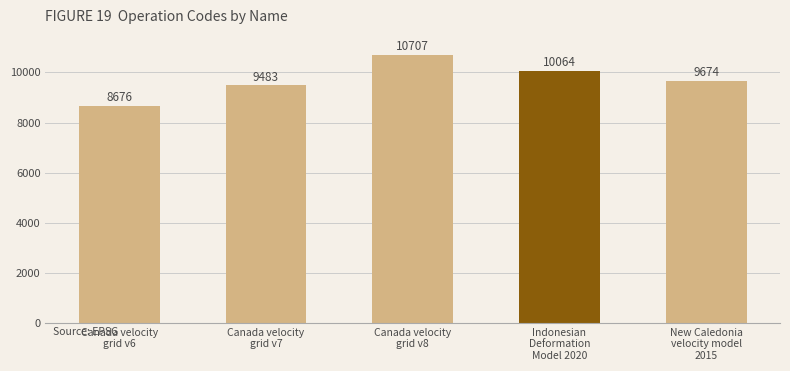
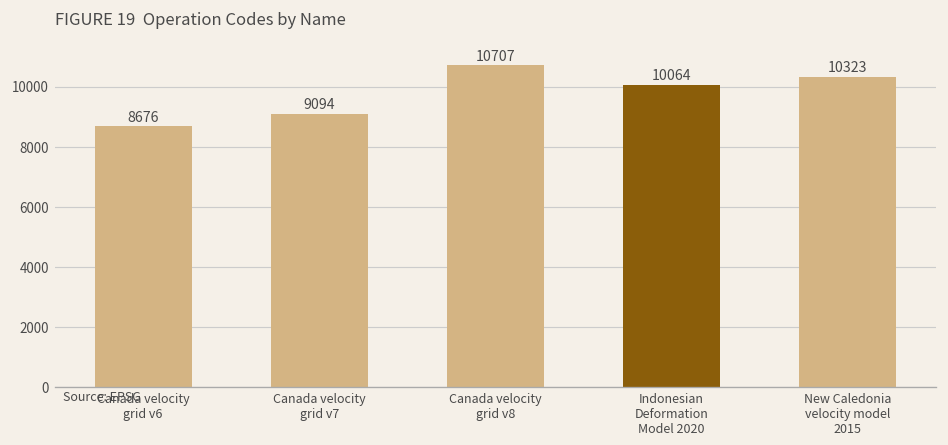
Canada velocity grid v7: 9483 -> 9094
New Caledonia velocity model 2015: 9674 -> 10323
